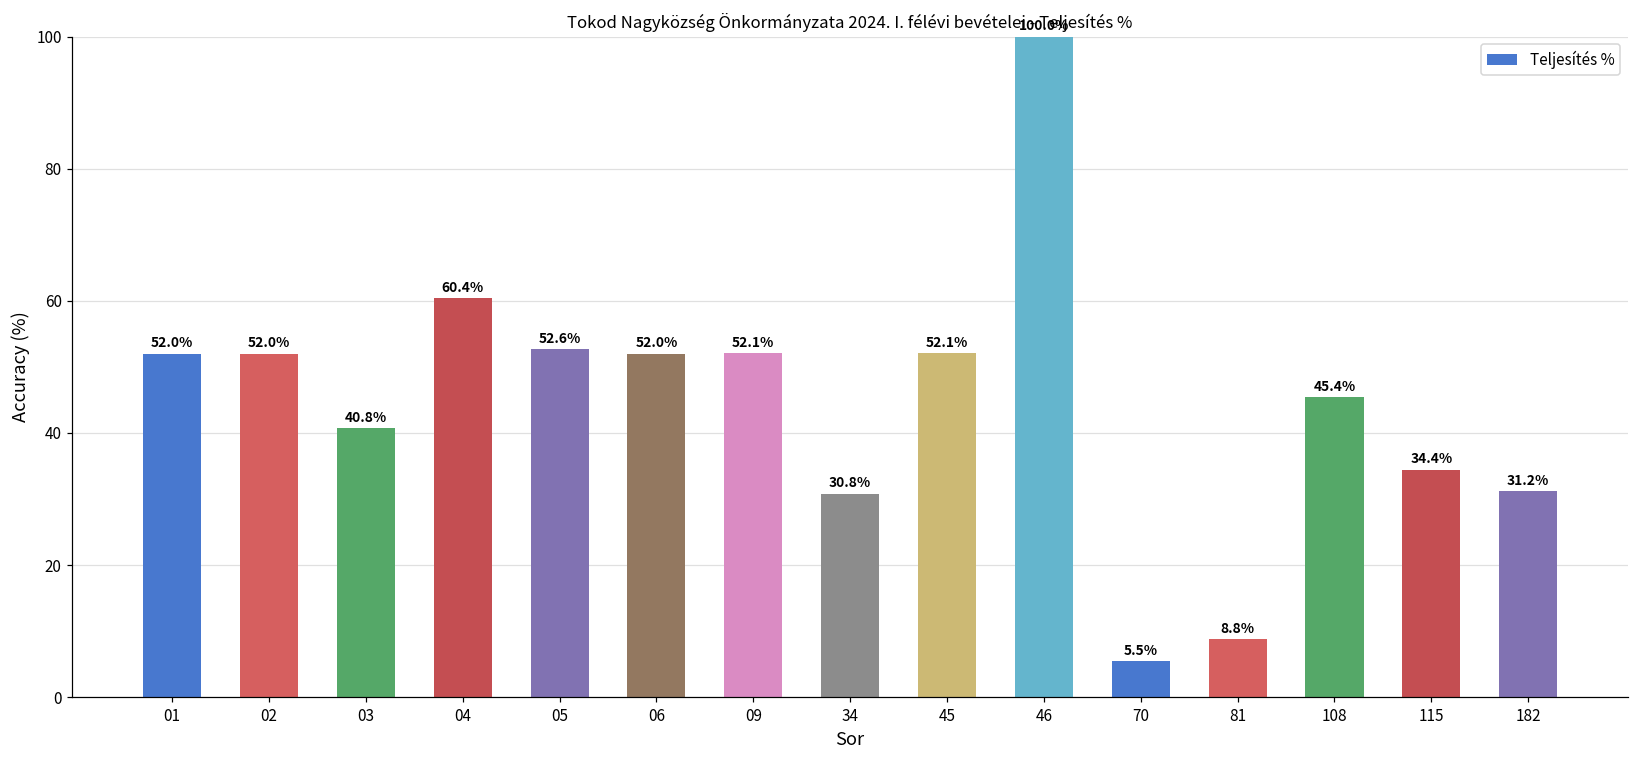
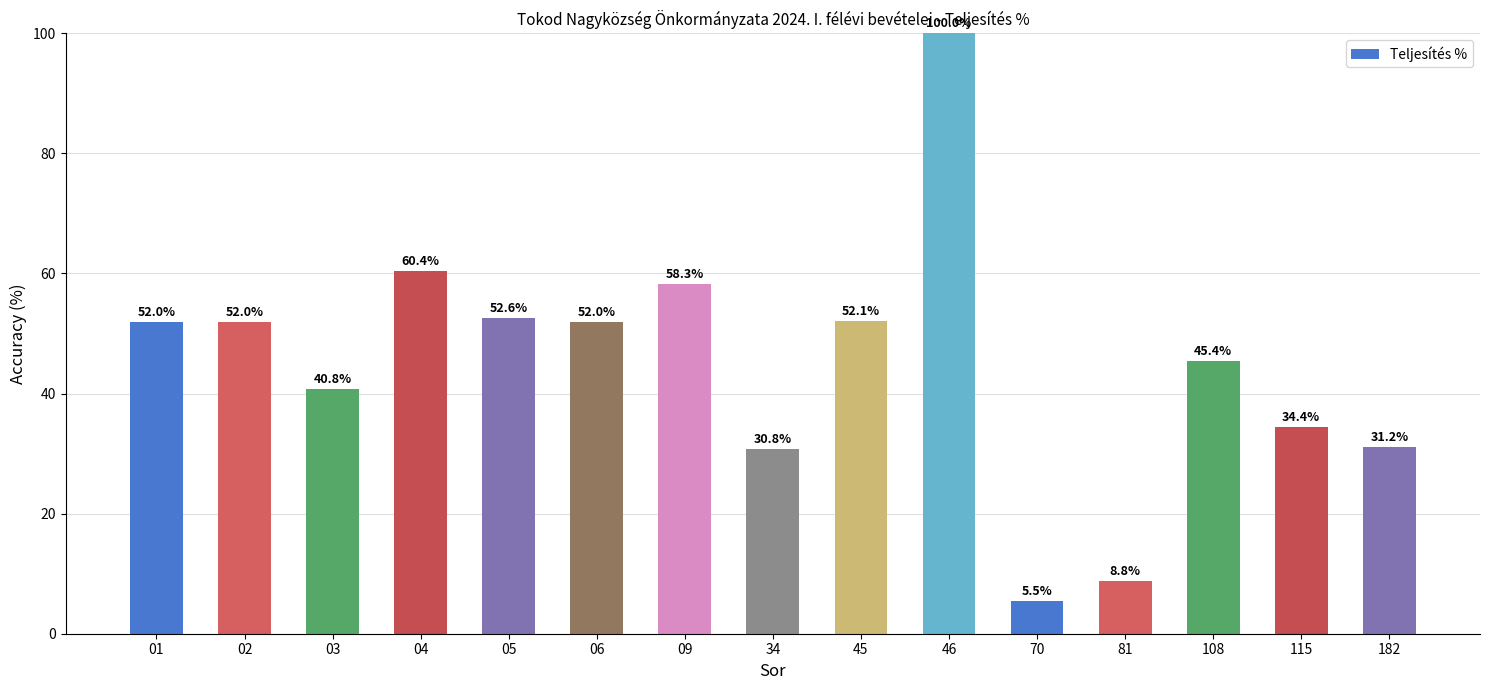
09: 52.1% -> 58.3%
